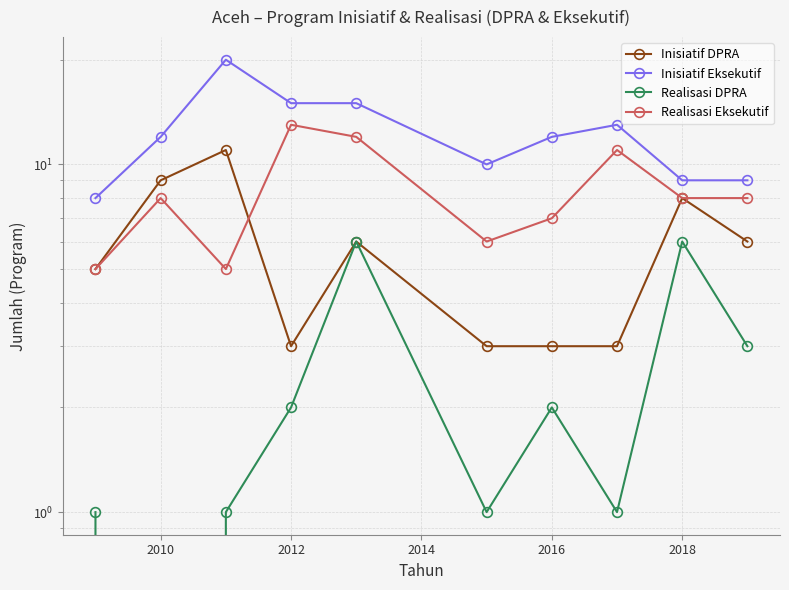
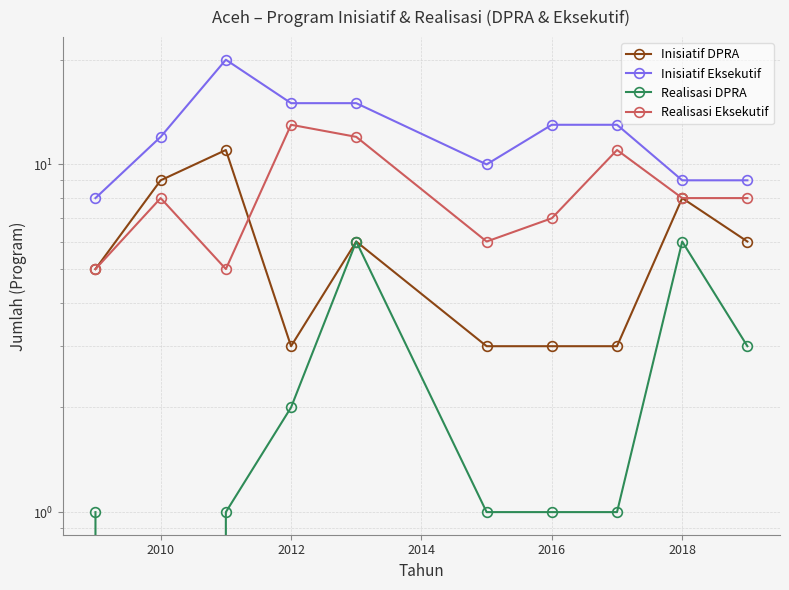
Inisiatif Eksekutif, 2016: 12 -> 13
Realisasi DPRA, 2016: 2 -> 1
